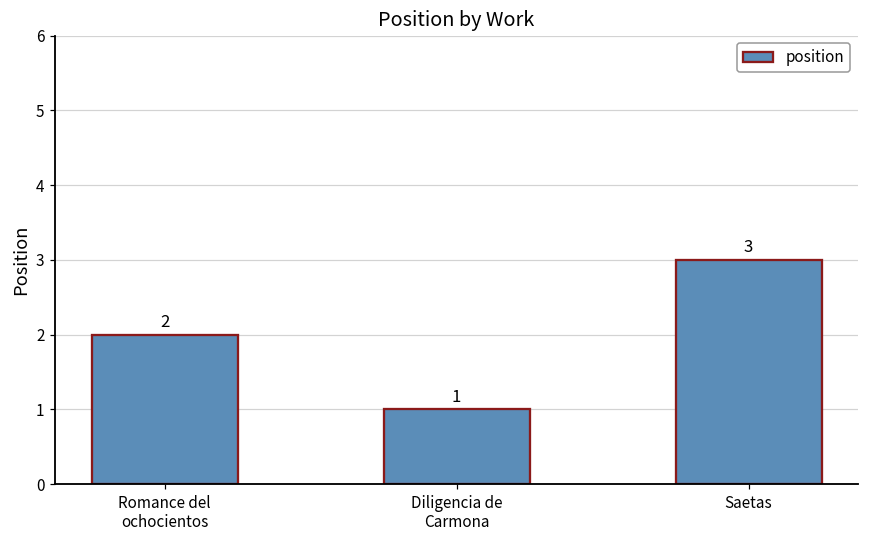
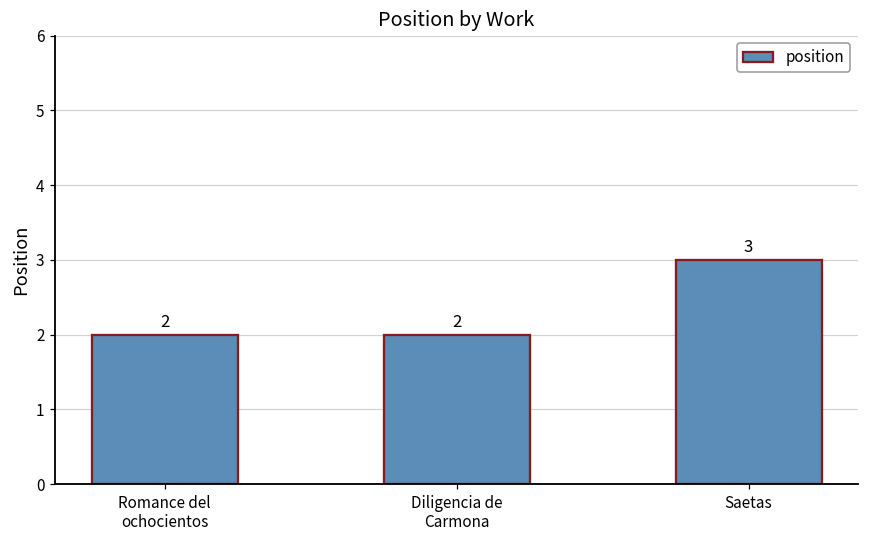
Diligencia de Carmona: 1 -> 2
